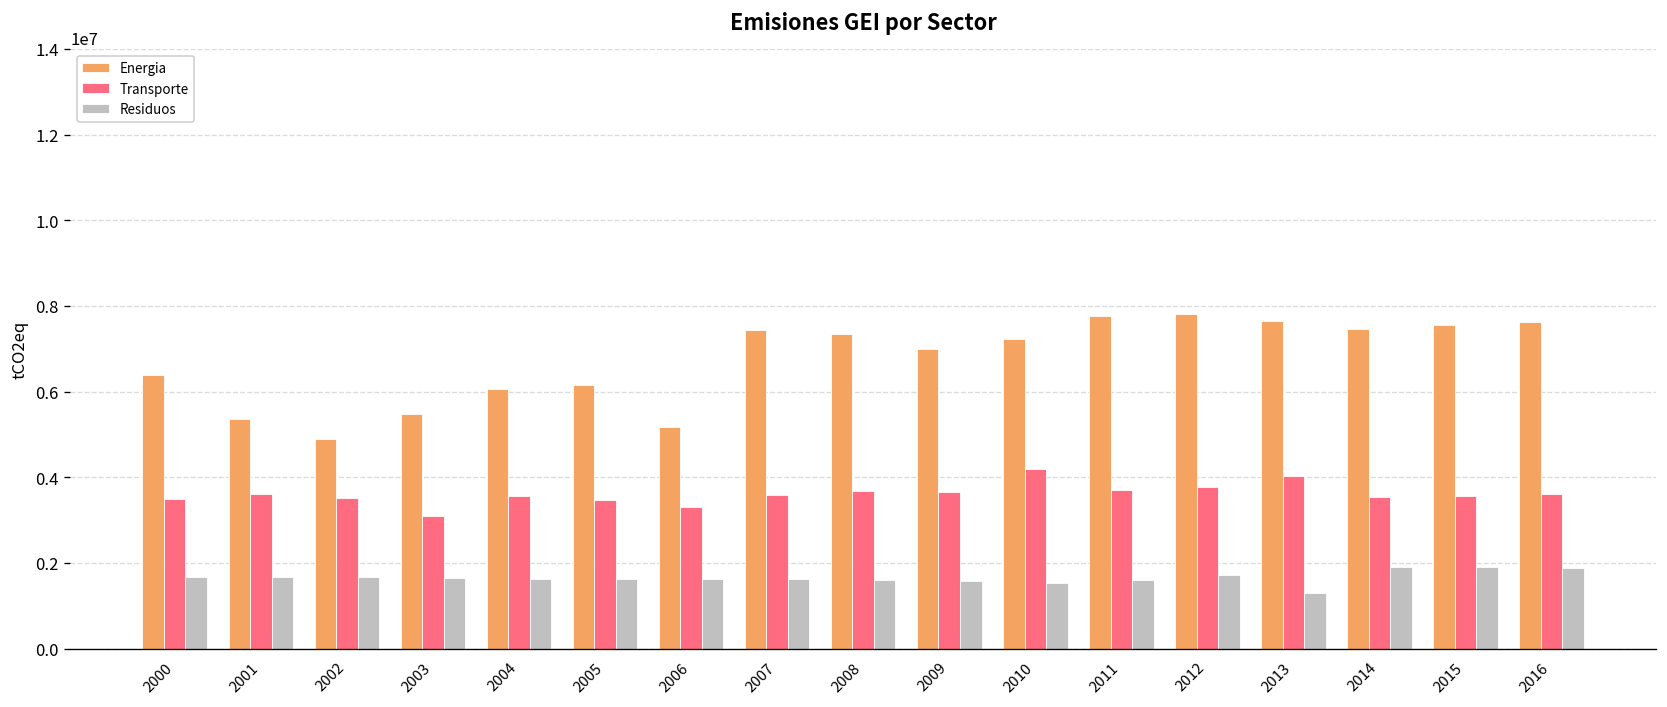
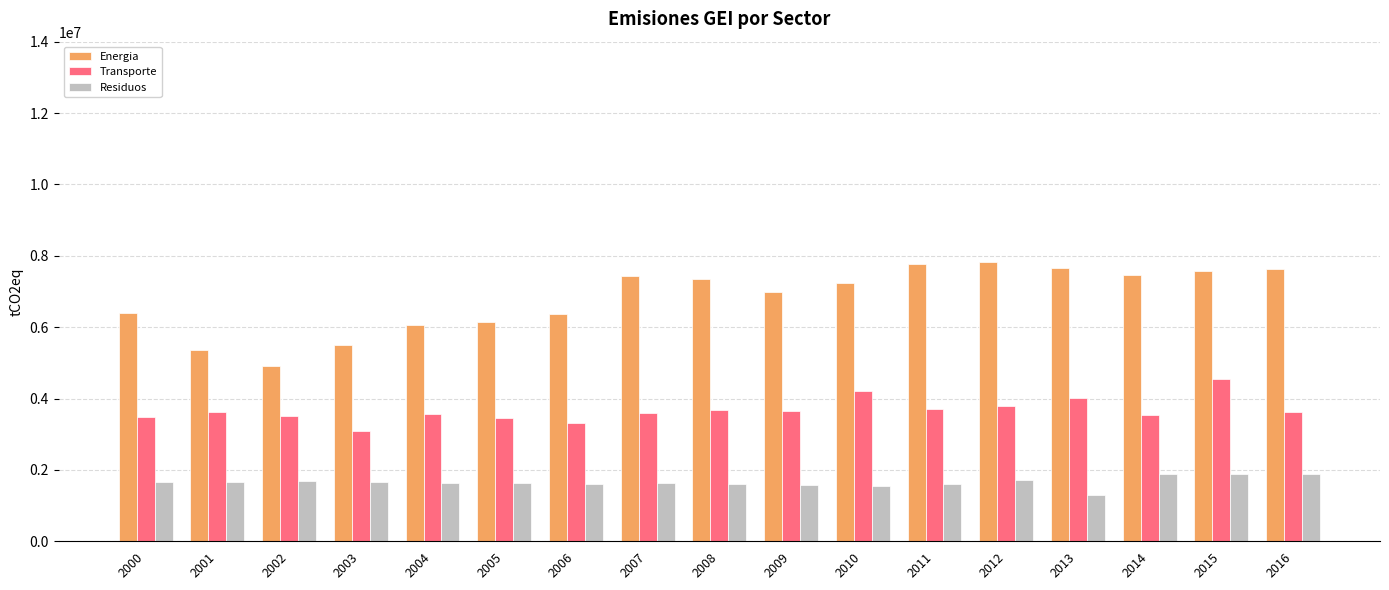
Energia, 2006: 5200000 -> 6400000
Transporte, 2015: 3600000 -> 4500000
